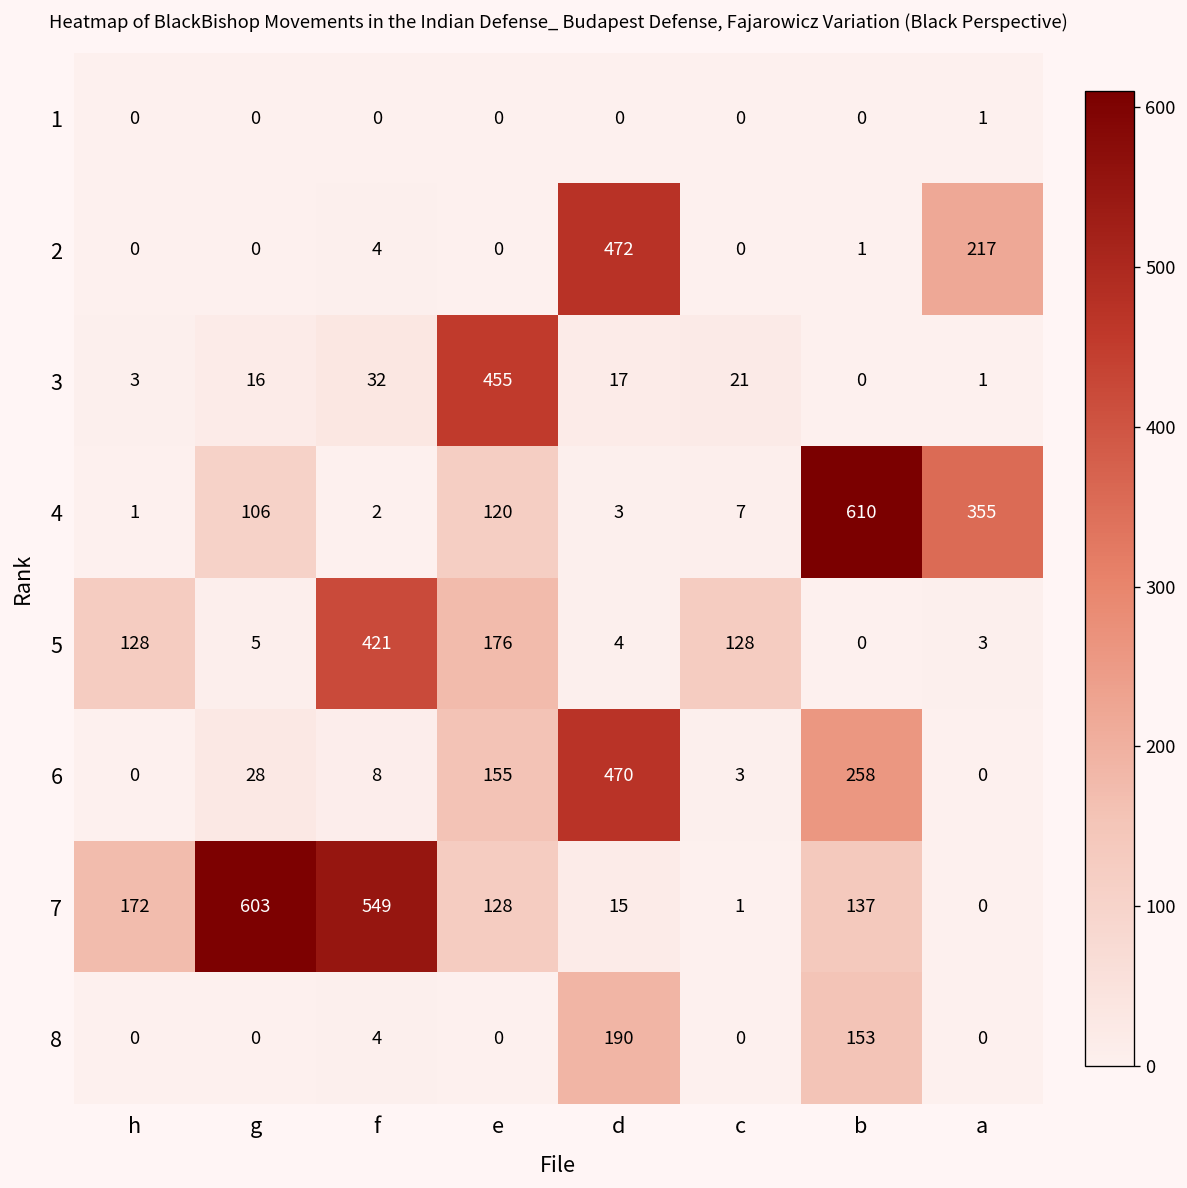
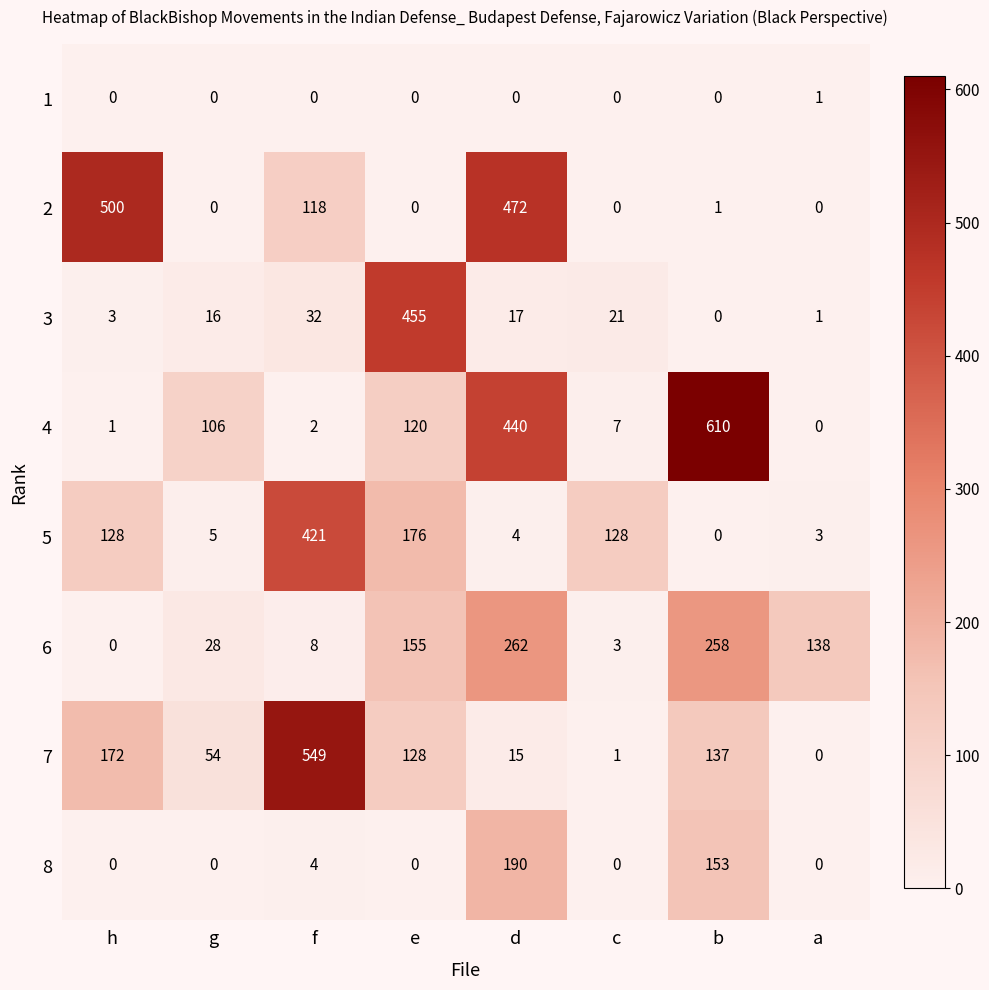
2, h: 0 -> 500
2, f: 4 -> 118
2, a: 217 -> 0
4, d: 3 -> 440
4, a: 355 -> 0
6, d: 470 -> 262
6, a: 0 -> 138
7, g: 603 -> 54
